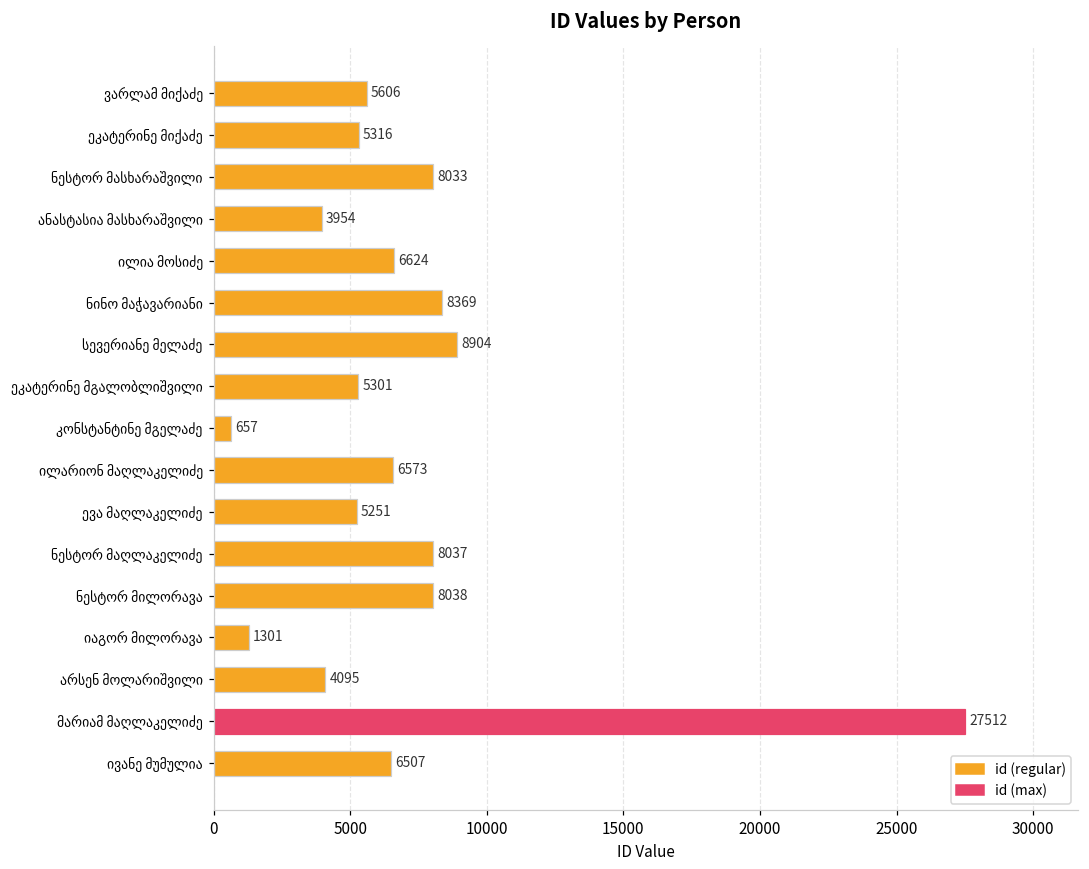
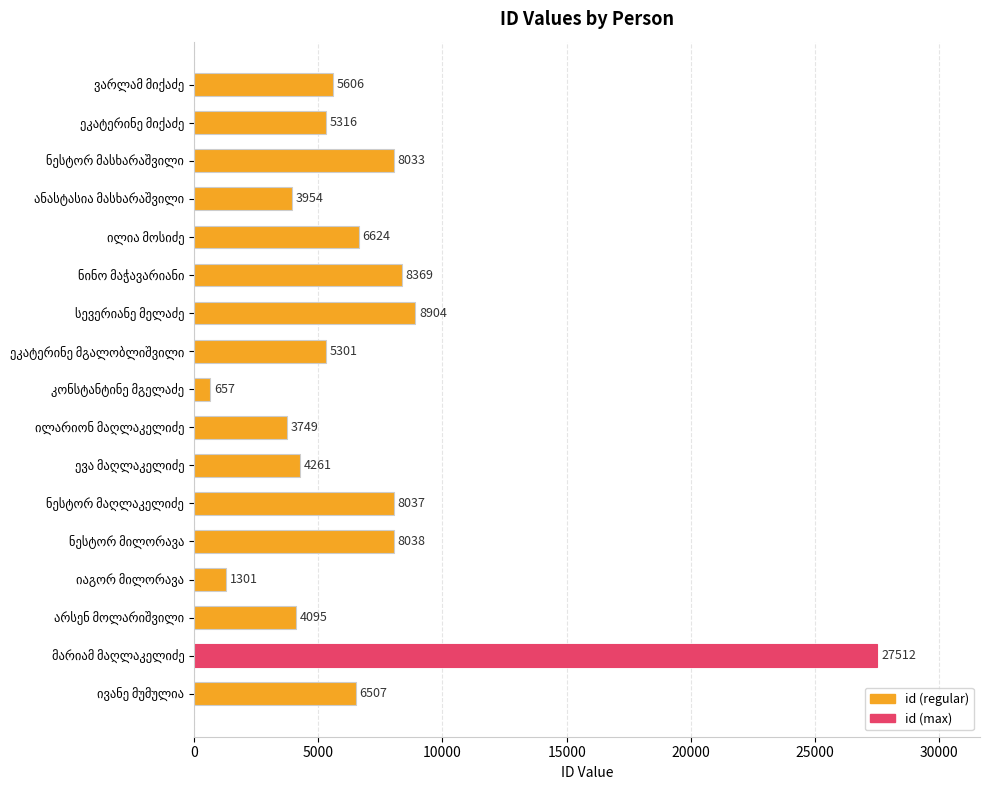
ილარიონ მაღლაკელიძე: 6573 -> 3749
ევა მაღლაკელიძე: 5251 -> 4261
